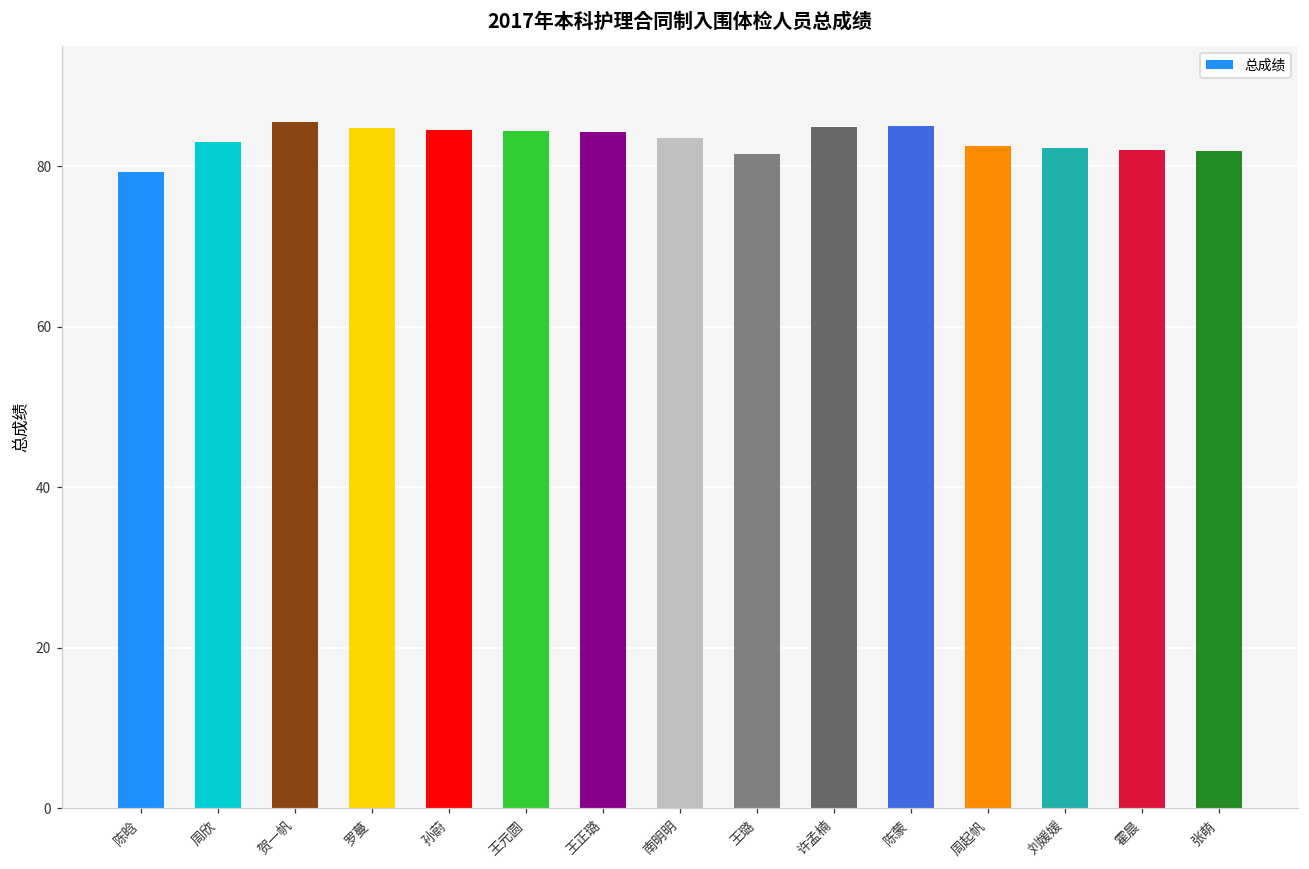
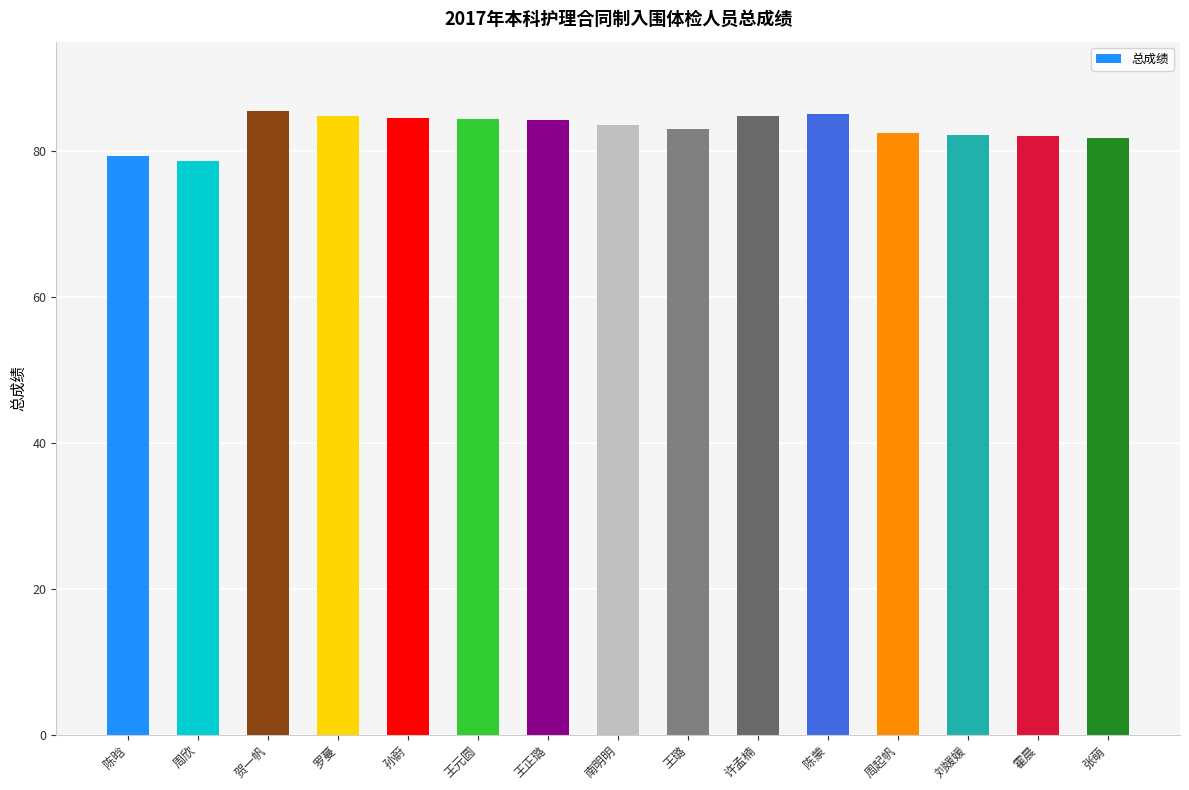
周欣: 83 -> 79
王璐: 81 -> 83
